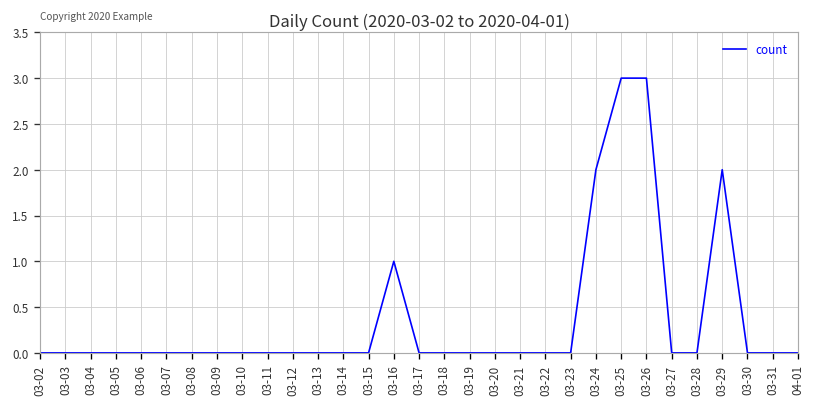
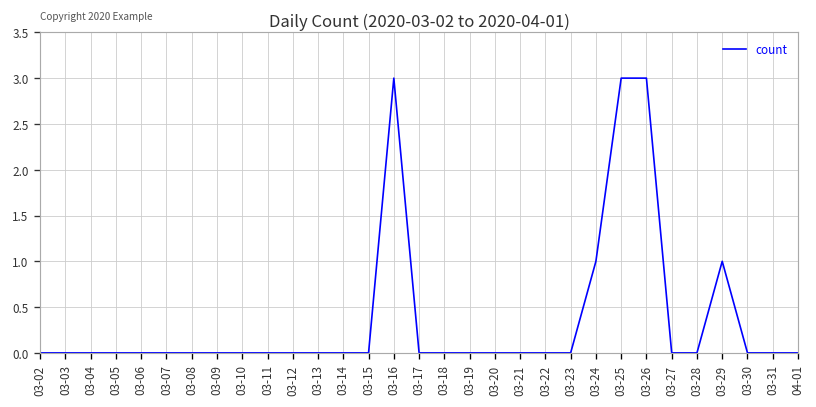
03-16: 1 -> 3
03-24: 2 -> 1
03-29: 2 -> 1
